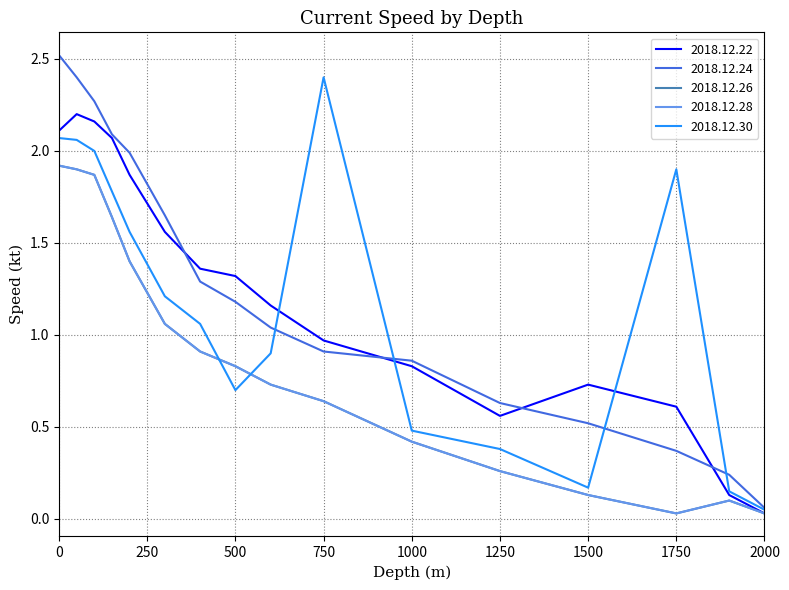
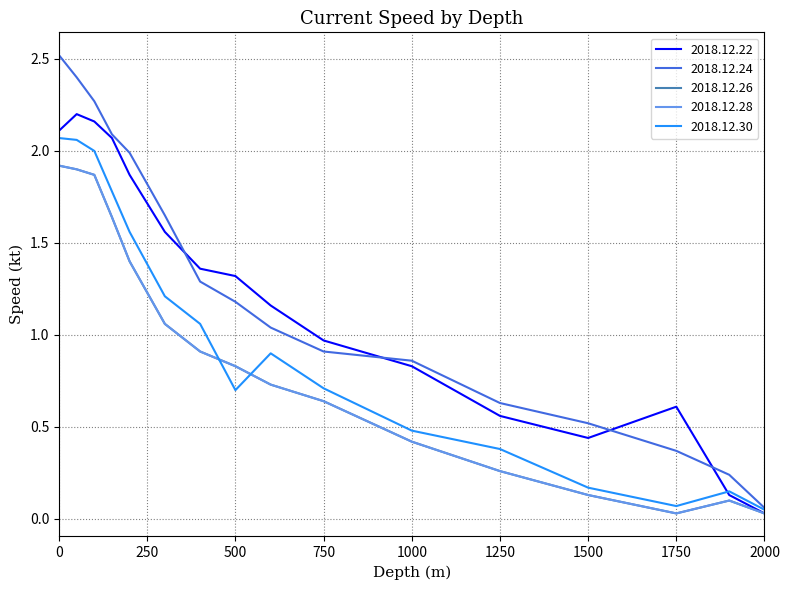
2018.12.30, 750: 2.40 -> 0.71
2018.12.22, 1500: 0.73 -> 0.44
2018.12.30, 1750: 1.90 -> 0.07
